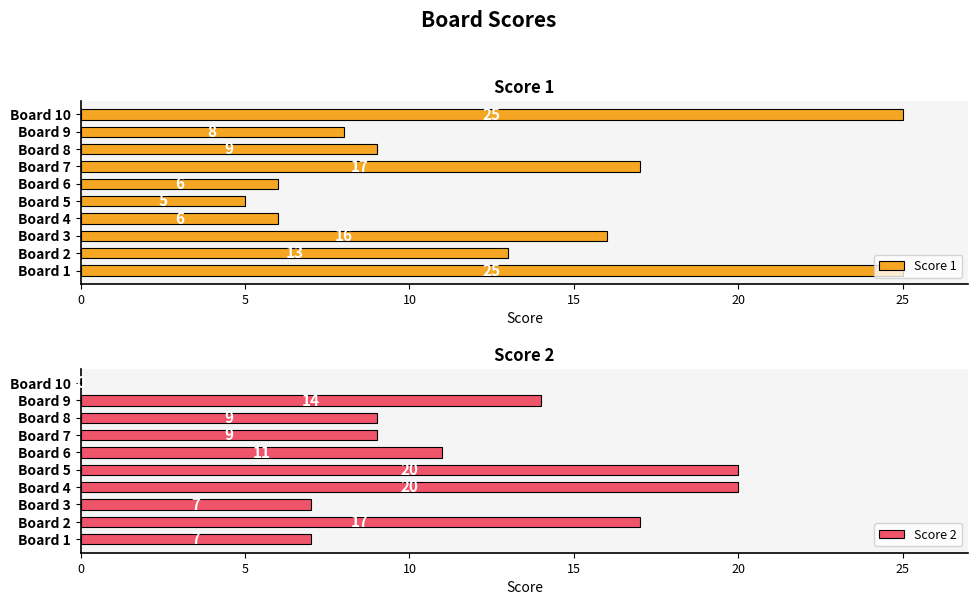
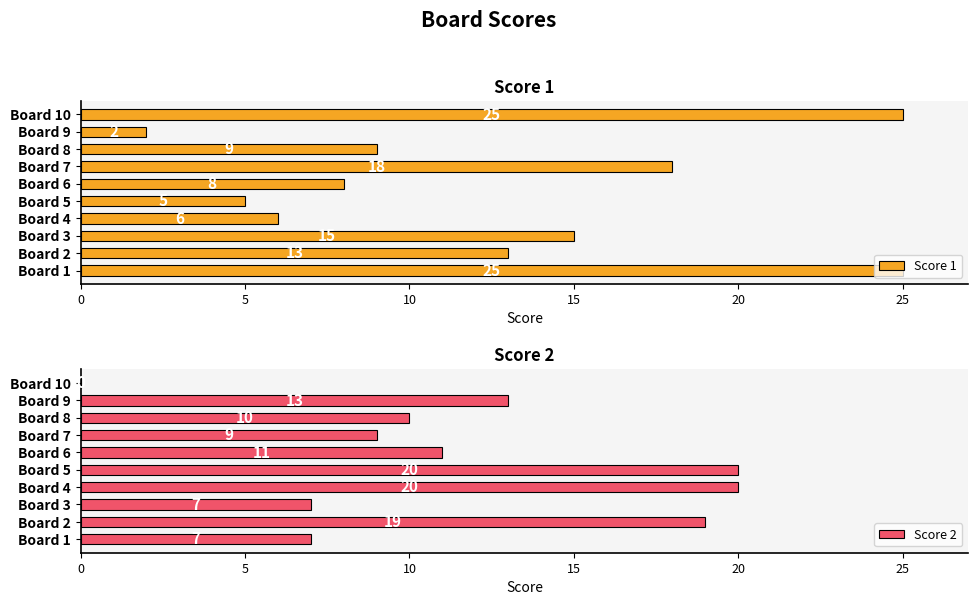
Score 1, Board 9: 8 -> 2
Score 1, Board 7: 17 -> 18
Score 1, Board 6: 6 -> 8
Score 1, Board 3: 16 -> 15
Score 2, Board 9: 14 -> 13
Score 2, Board 8: 9 -> 10
Score 2, Board 2: 17 -> 19
